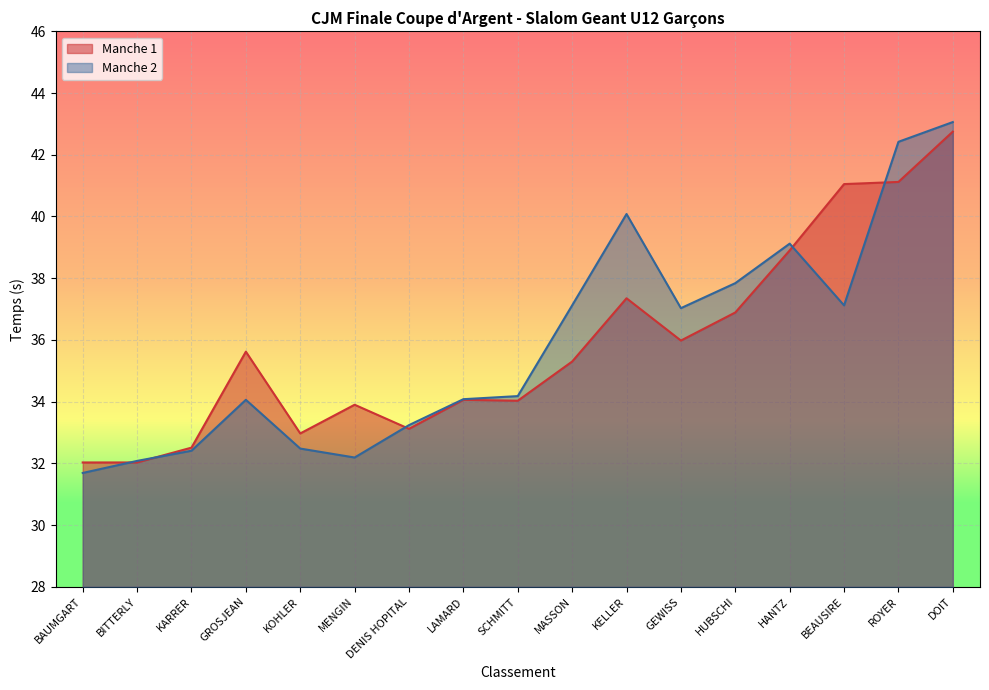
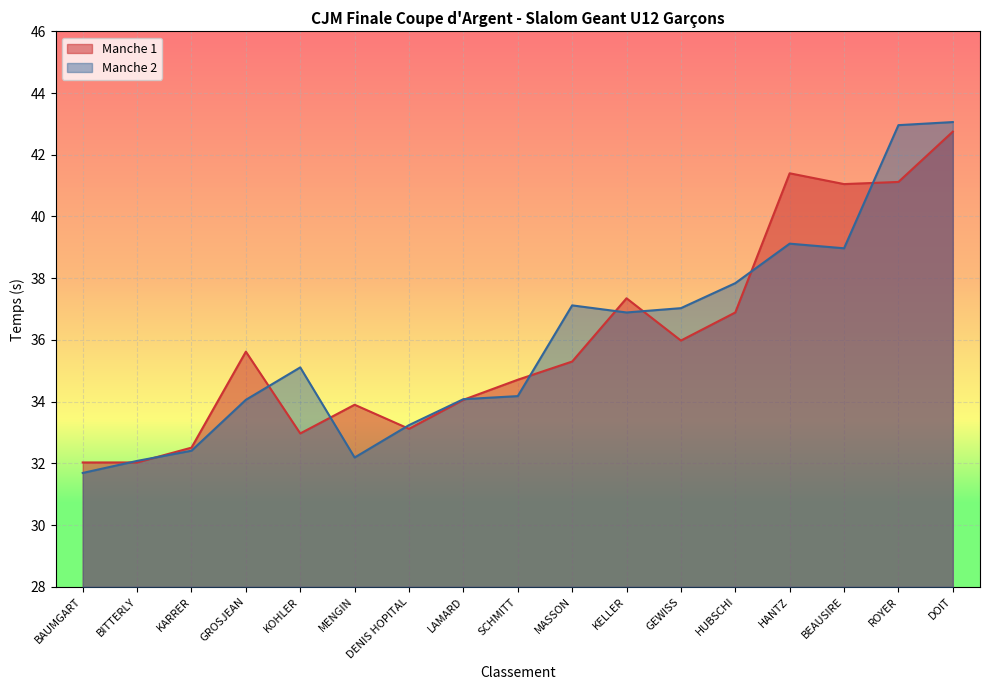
Manche 2, KOHLER: 32.5 -> 35.1
Manche 1, SCHMITT: 34.0 -> 34.7
Manche 2, KELLER: 40.1 -> 36.9
Manche 1, HANTZ: 38.9 -> 41.4
Manche 2, BEAUSIRE: 37.1 -> 39.0
Manche 2, ROYER: 42.4 -> 43.0
